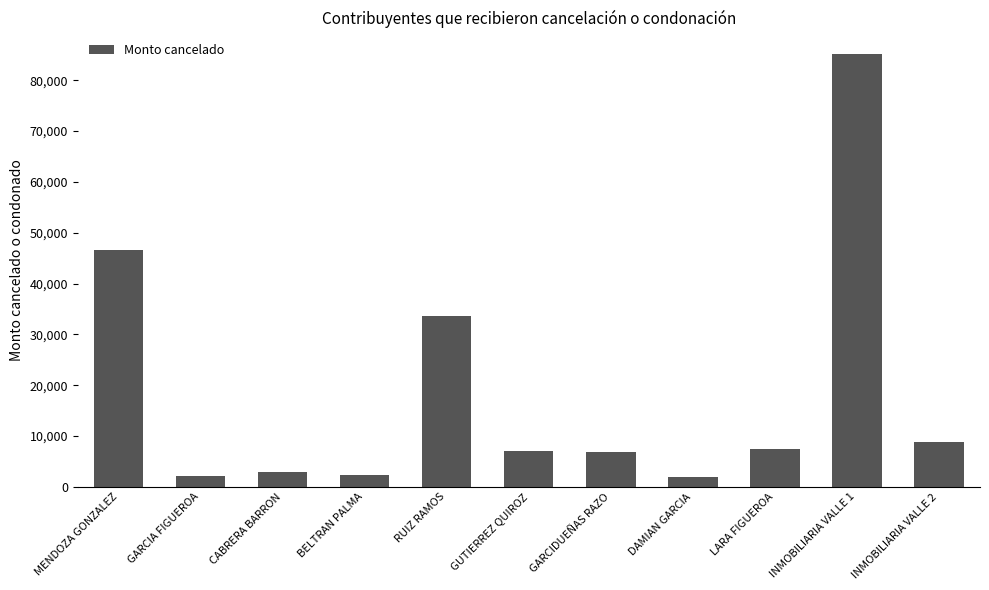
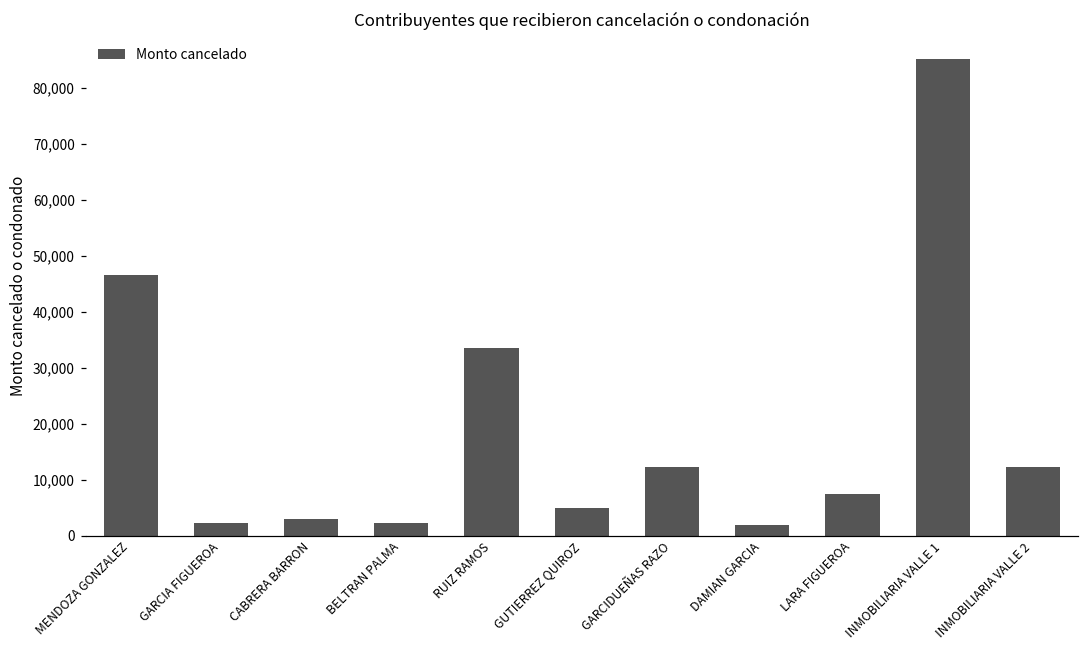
GUTIERREZ QUIROZ: 7,000 -> 5,000
GARCIDUEÑAS RAZO: 7,000 -> 12,000
INMOBILIARIA VALLE 2: 9,000 -> 12,000
